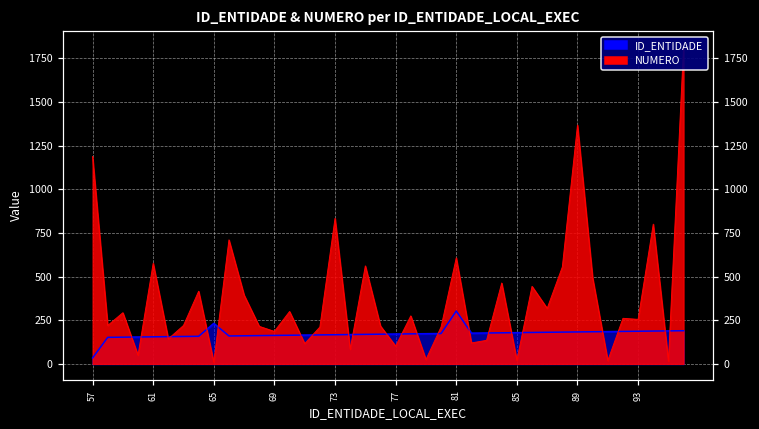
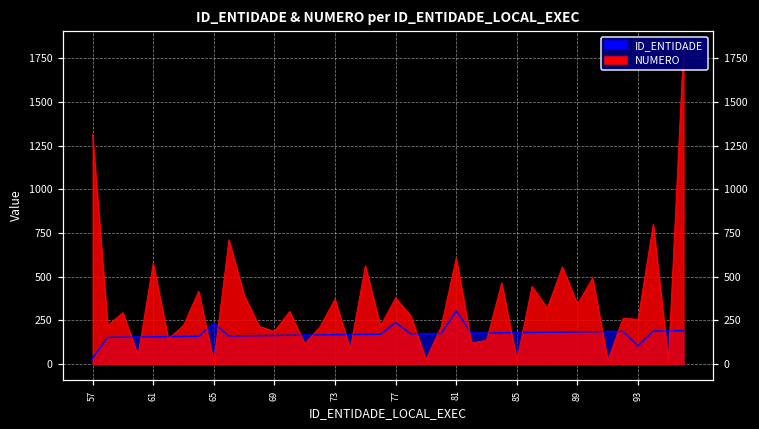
NUMERO, 57: 1190 -> 1310
NUMERO, 73: 830 -> 370
ID_ENTIDADE, 77: 170 -> 240
NUMERO, 77: 100 -> 380
NUMERO, 89: 1370 -> 340
ID_ENTIDADE, 93: 190 -> 100
